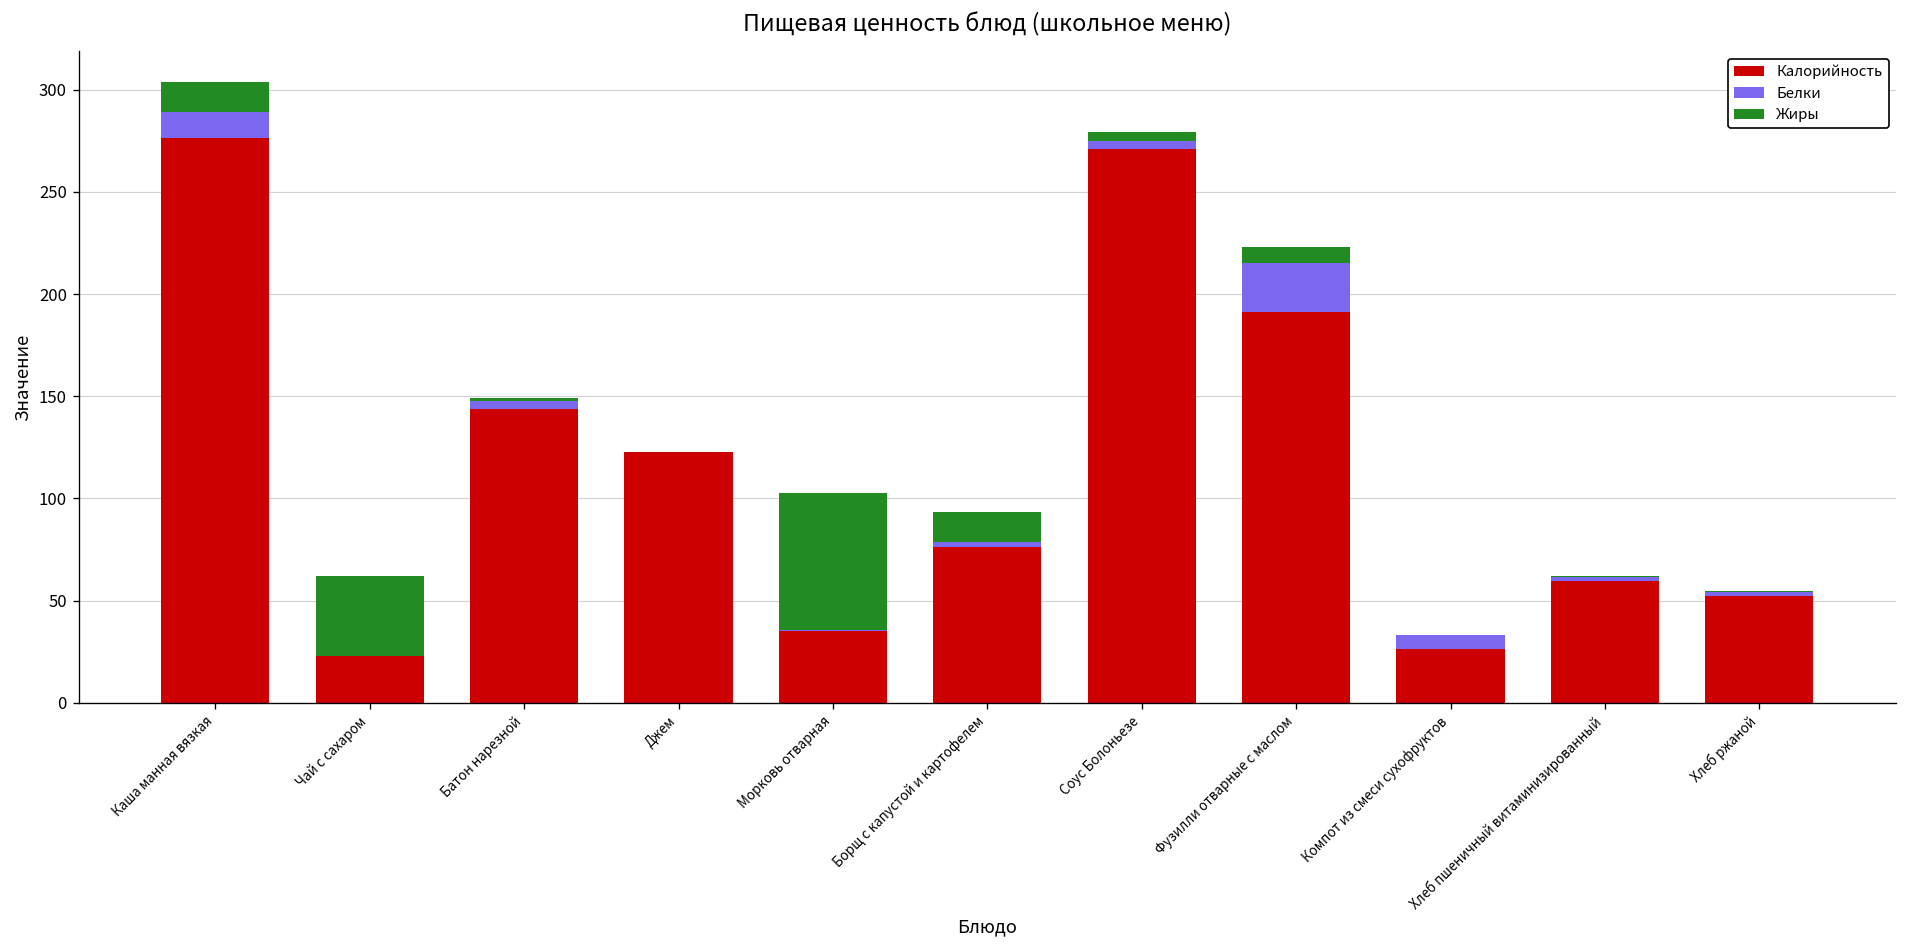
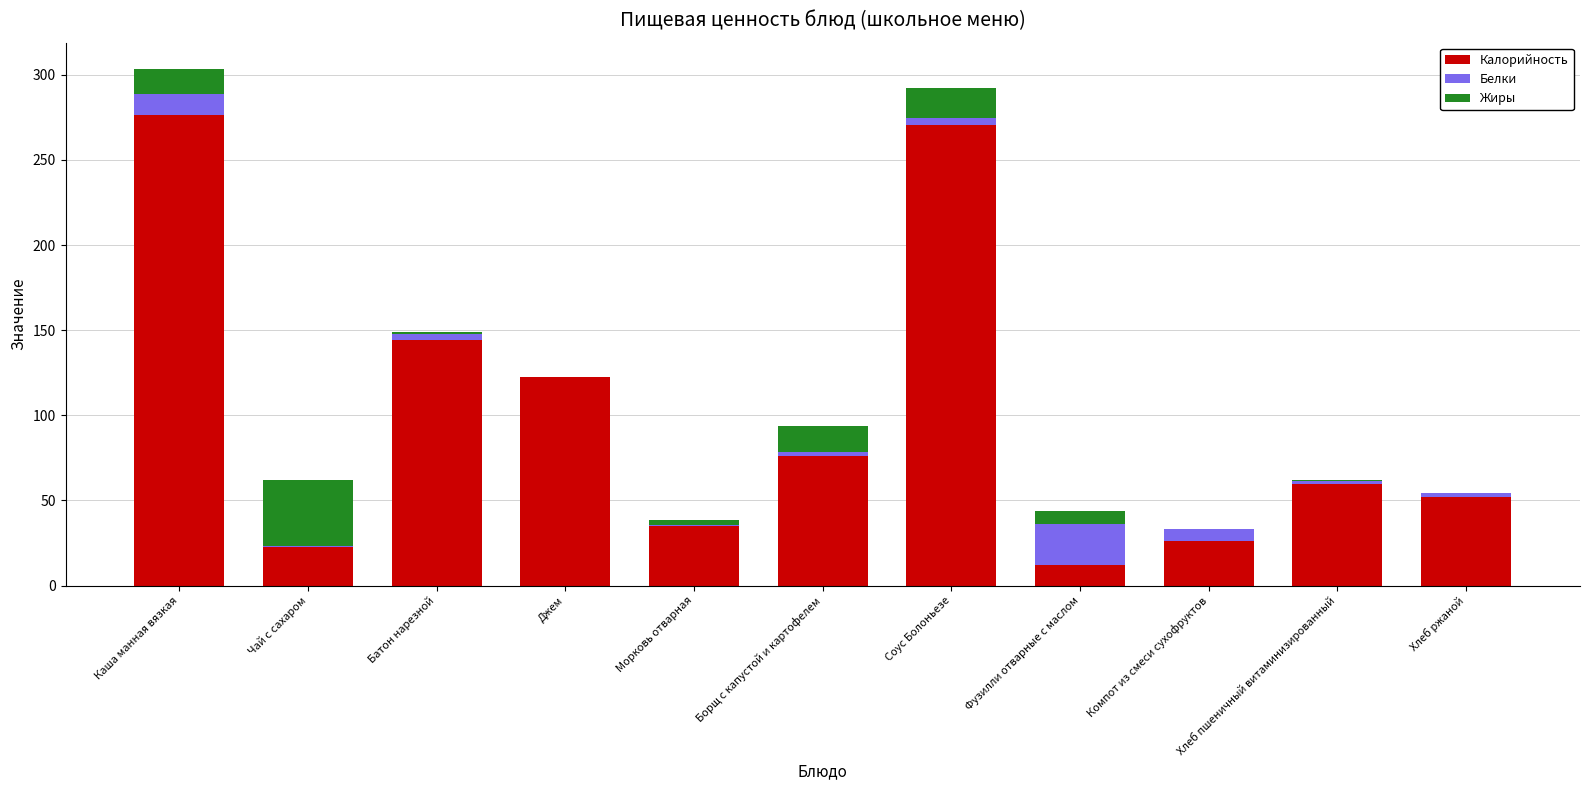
Жиры, Морковь отварная: 67 -> 3
Жиры, Соус Болоньезе: 4 -> 18
Калорийность, Фузилли отварные с маслом: 191 -> 12
